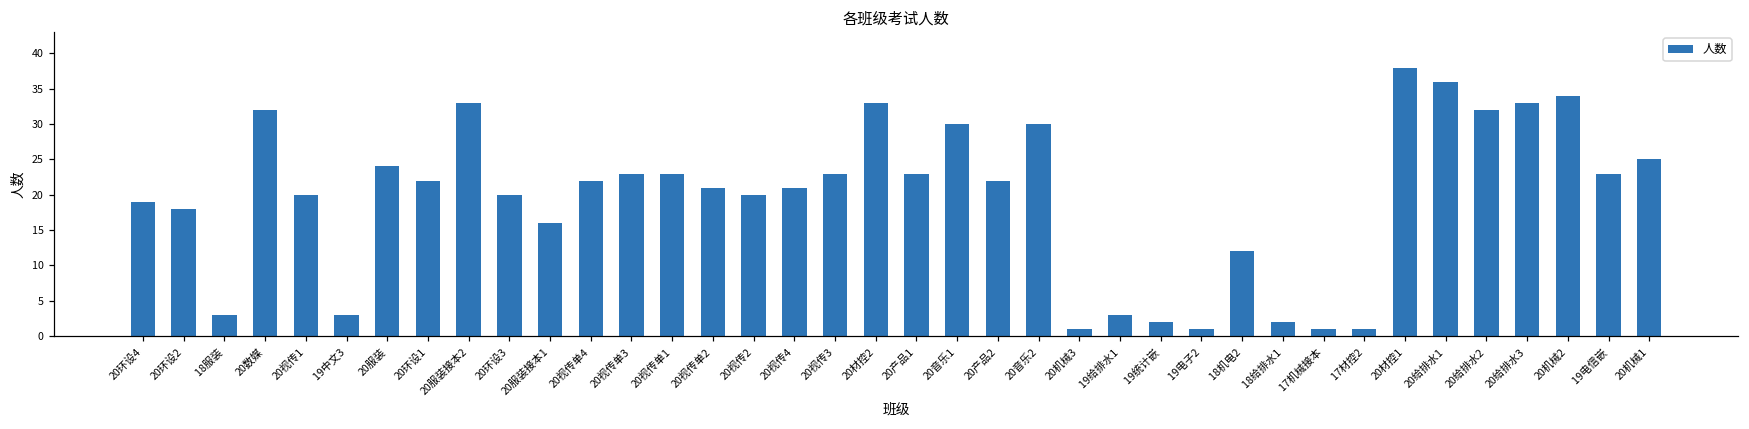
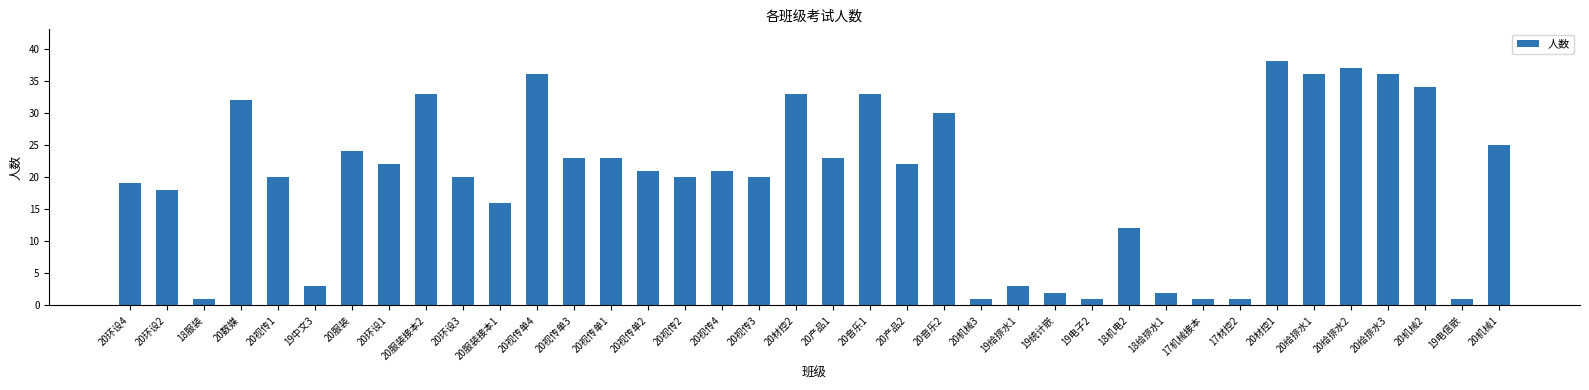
18服装: 3 -> 1
20视传单4: 22 -> 36
20视传3: 23 -> 20
20音乐1: 30 -> 33
20给排水2: 32 -> 37
20给排水3: 33 -> 36
19电信嵌: 23 -> 1
